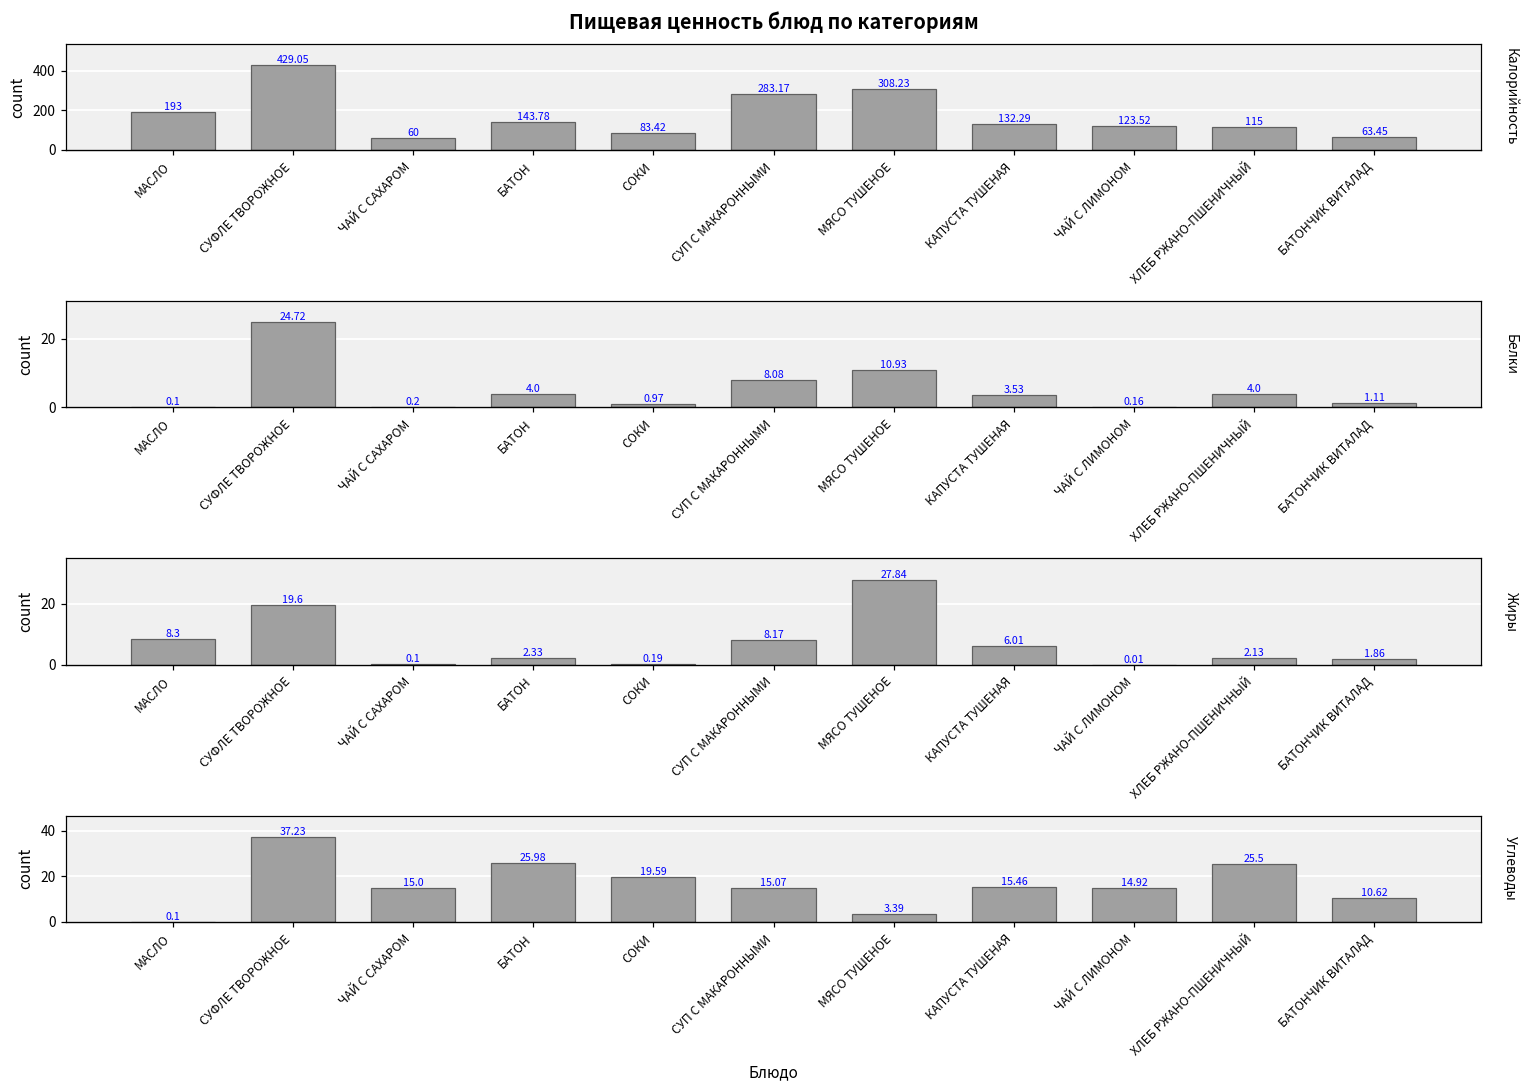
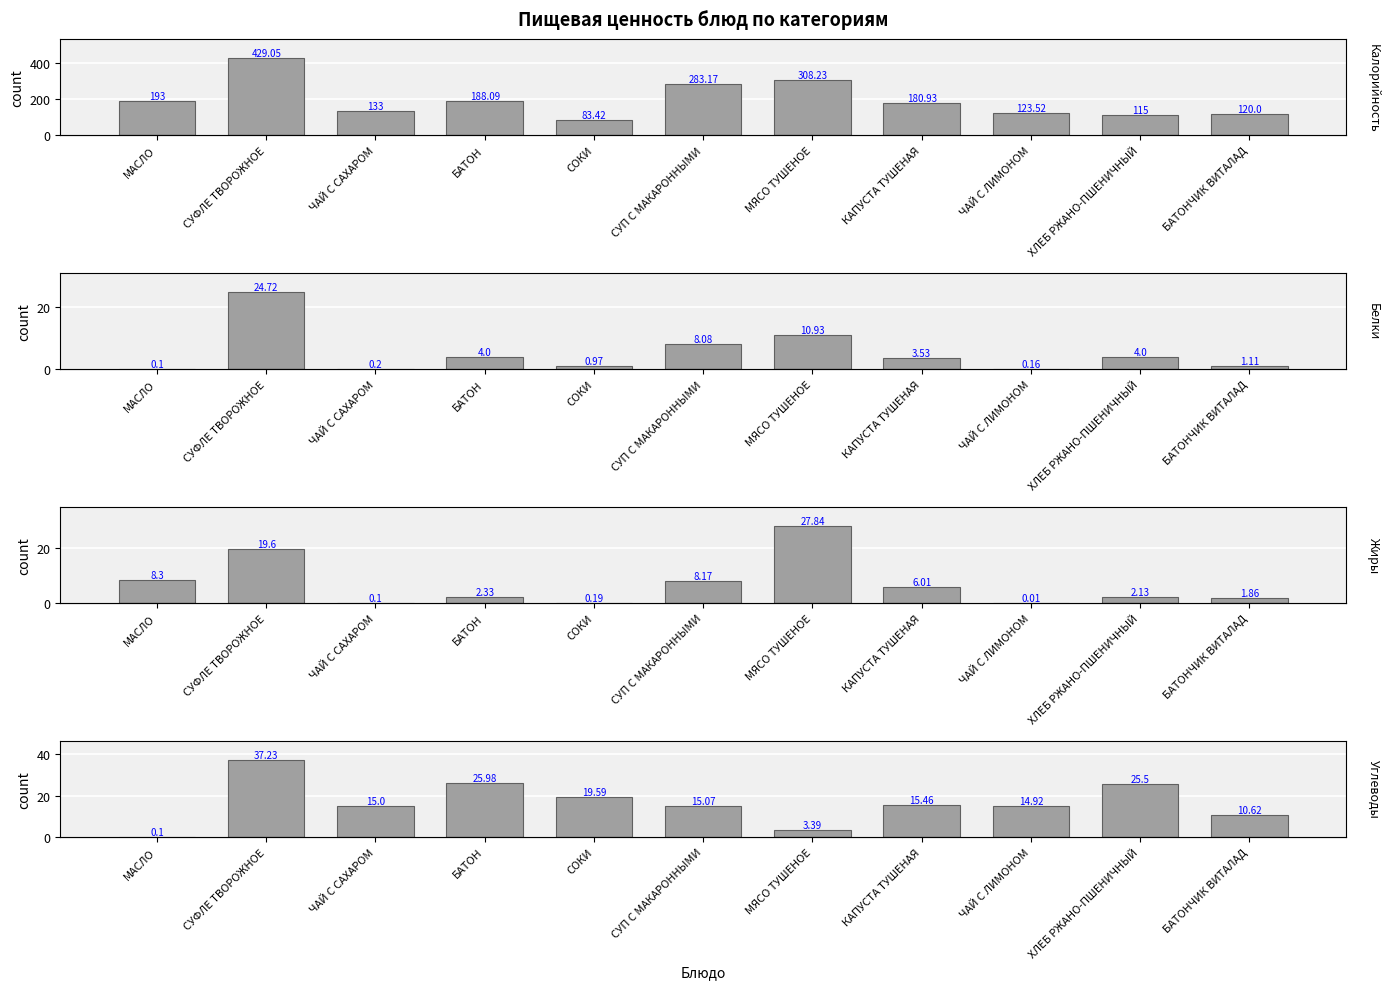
Пищевая ценность блюд по категориям, ЧАЙ С САХАРОМ: 60 -> 133
Пищевая ценность блюд по категориям, БАТОН: 143.78 -> 188.09
Пищевая ценность блюд по категориям, КАПУСТА ТУШЕНАЯ: 132.29 -> 180.93
Пищевая ценность блюд по категориям, БАТОНЧИК ВИТАЛАД: 63.45 -> 120.0
